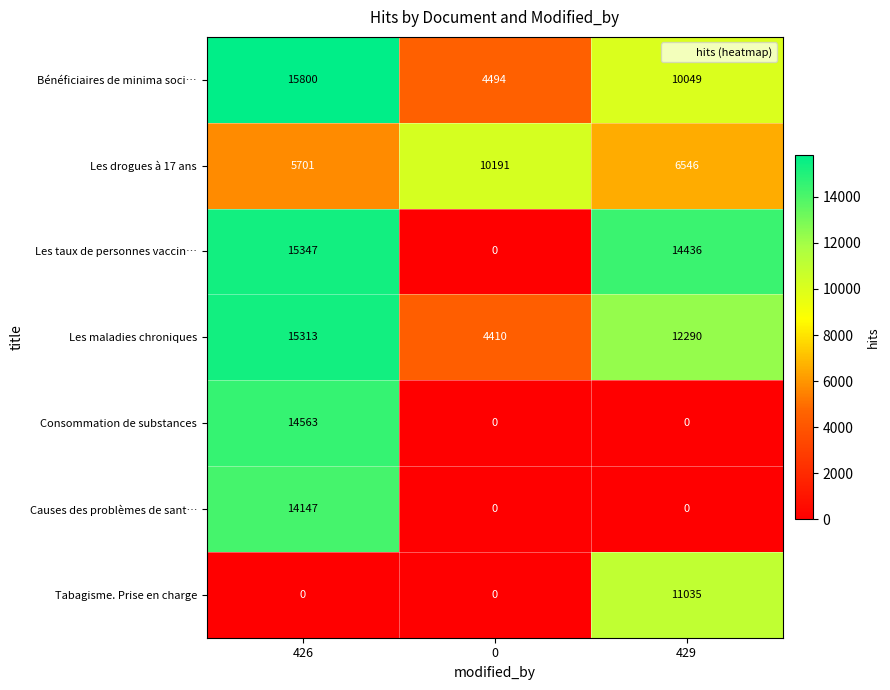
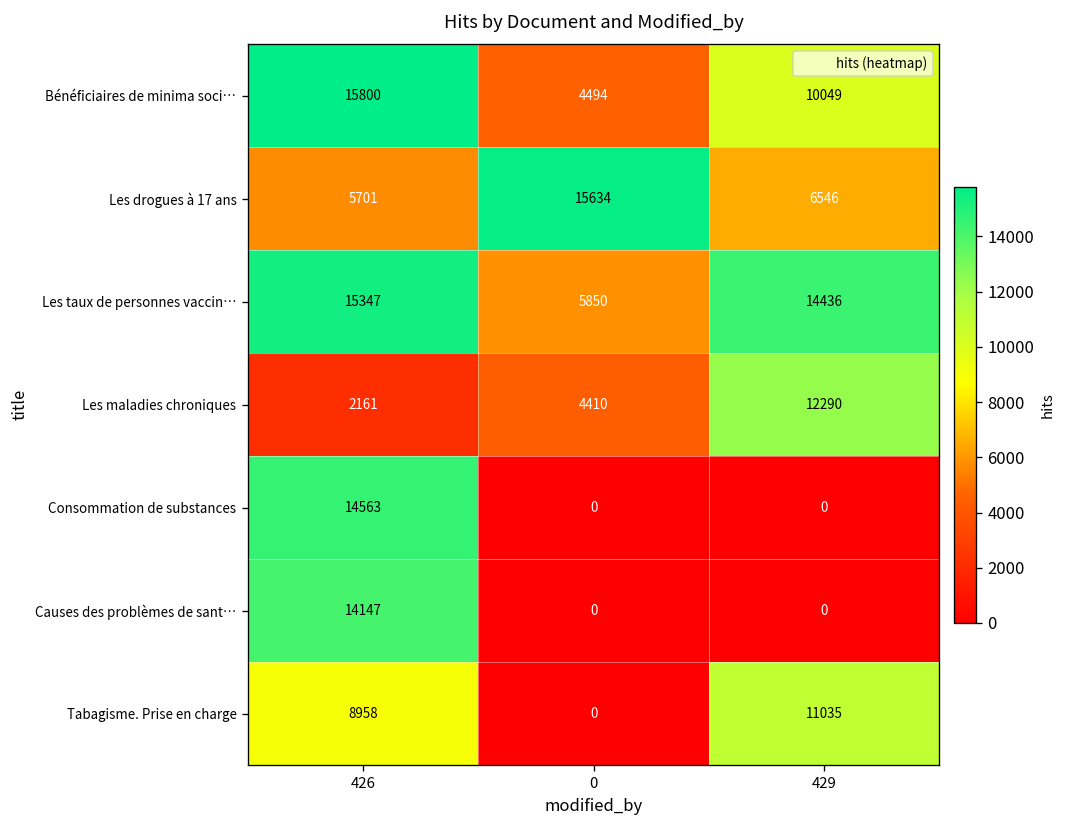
Les drogues à 17 ans, 0: 10191 -> 15634
Les taux de personnes vaccin…, 0: 0 -> 5850
Les maladies chroniques, 426: 15313 -> 2161
Tabagisme. Prise en charge, 426: 0 -> 8958
